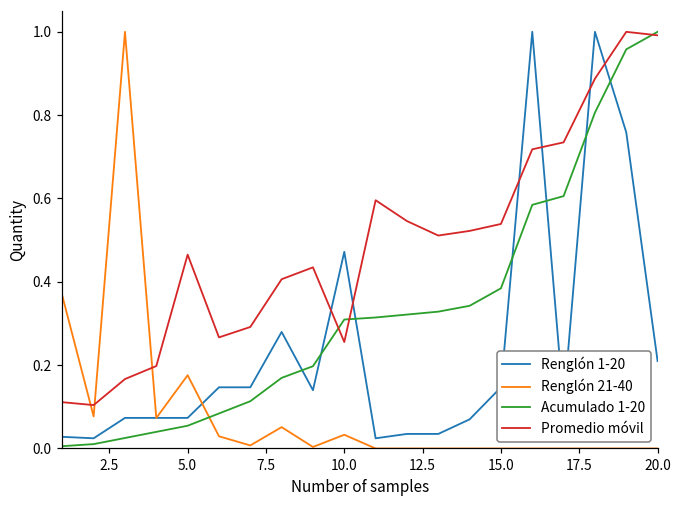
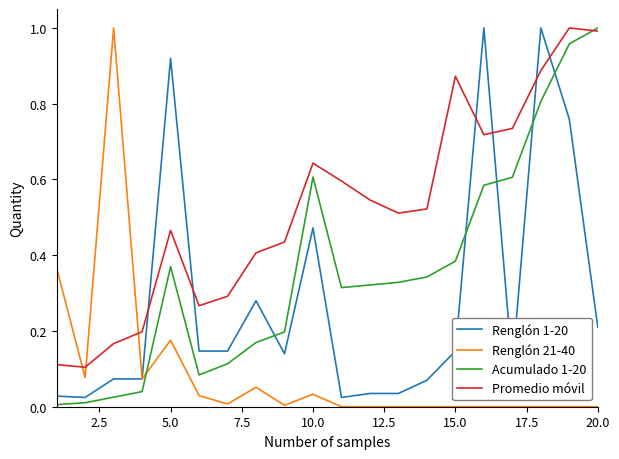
Renglón 1-20, 5.0: 0.07 -> 0.92
Acumulado 1-20, 5.0: 0.05 -> 0.37
Acumulado 1-20, 10.0: 0.31 -> 0.61
Promedio móvil, 10.0: 0.26 -> 0.64
Promedio móvil, 15.0: 0.54 -> 0.87
